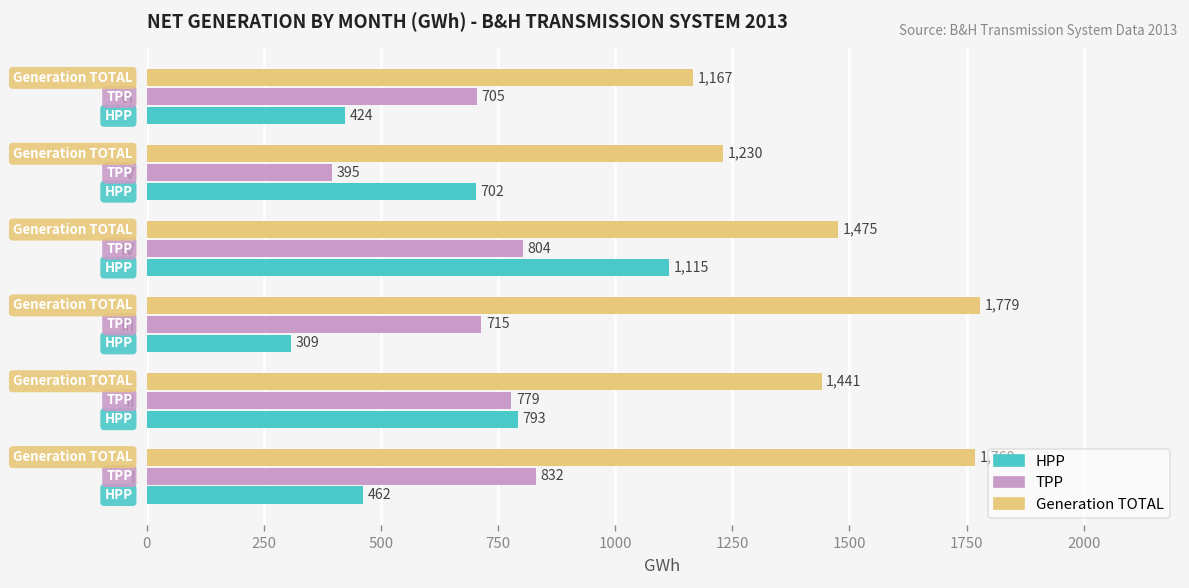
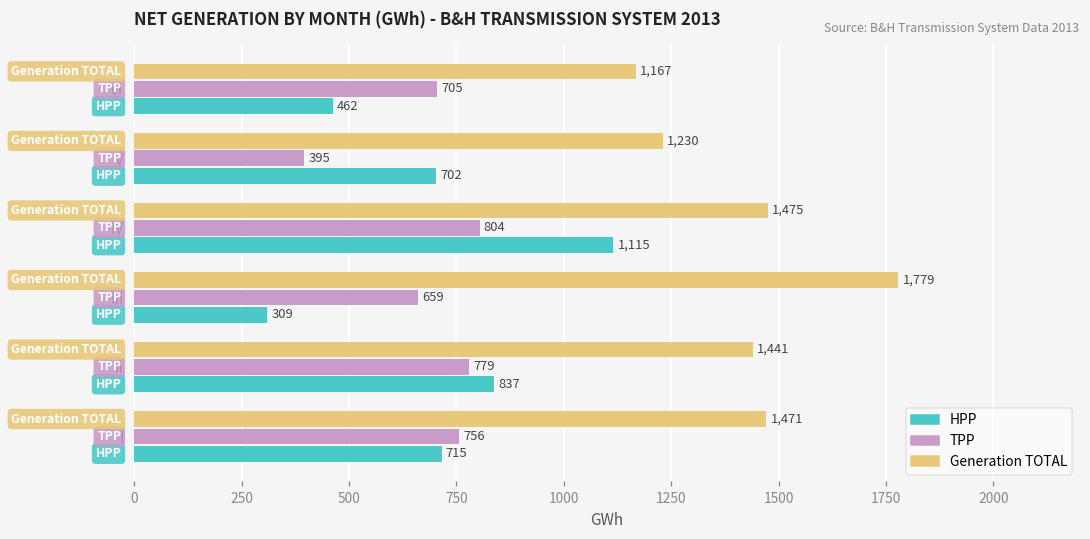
HPP, VI: 424 -> 462
TPP, III: 715 -> 659
HPP, II: 793 -> 837
Generation TOTAL, I: 1770 -> 1470
TPP, I: 832 -> 756
HPP, I: 462 -> 715
